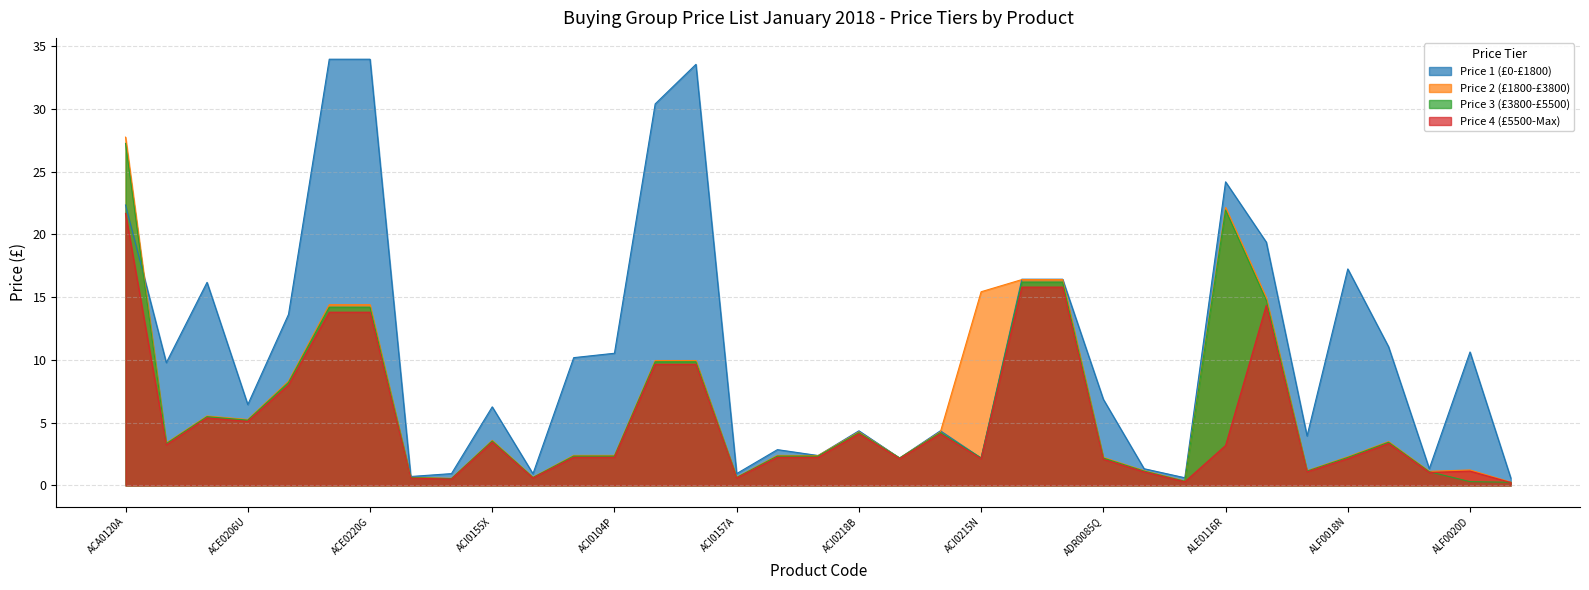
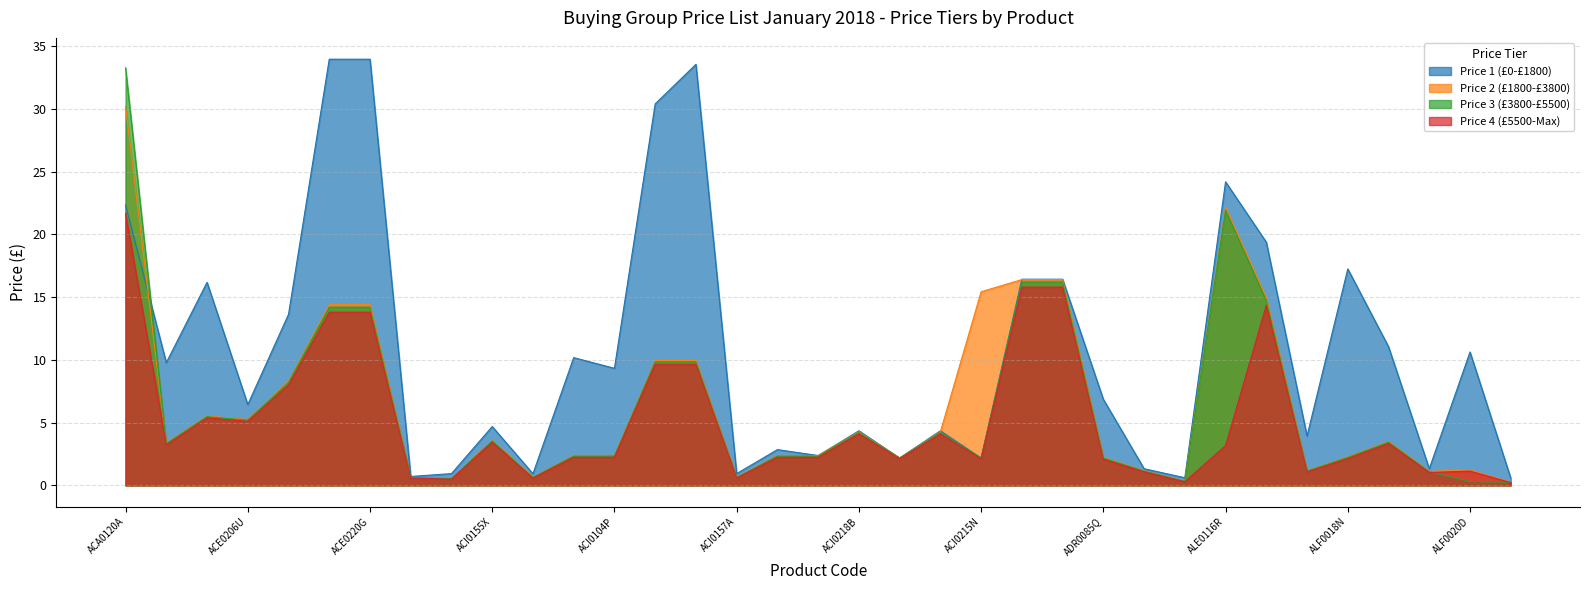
Price 2 (£1800-£3800), ACA0120A: 27.8 -> 30.2
Price 3 (£3800-£5500), ACA0120A: 27.3 -> 33.3
Price 1 (£0-£1800), ACI0155X: 6.3 -> 4.7
Price 1 (£0-£1800), ACI0104P: 10.5 -> 9.3
